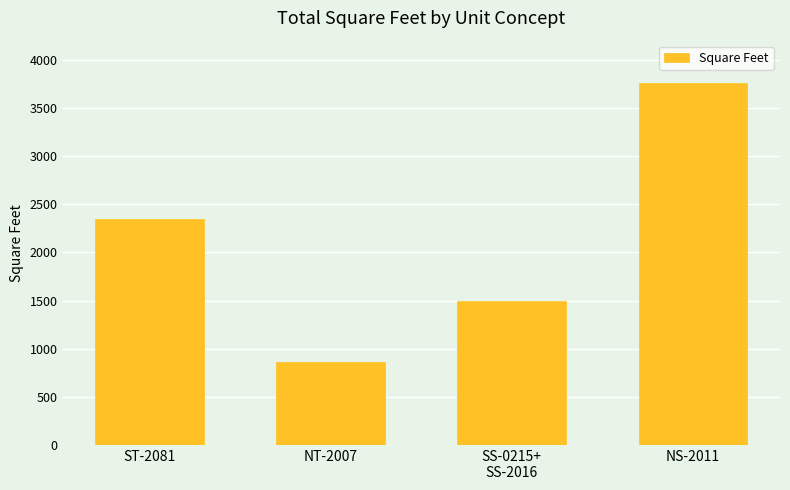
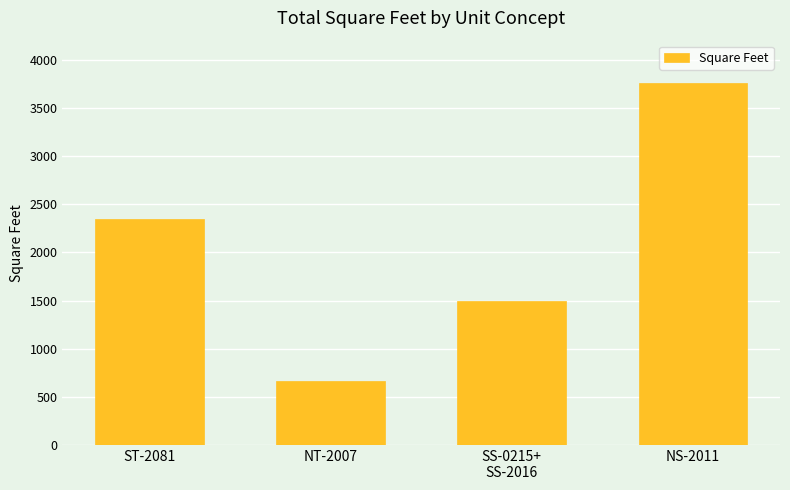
NT-2007: 900 -> 700
